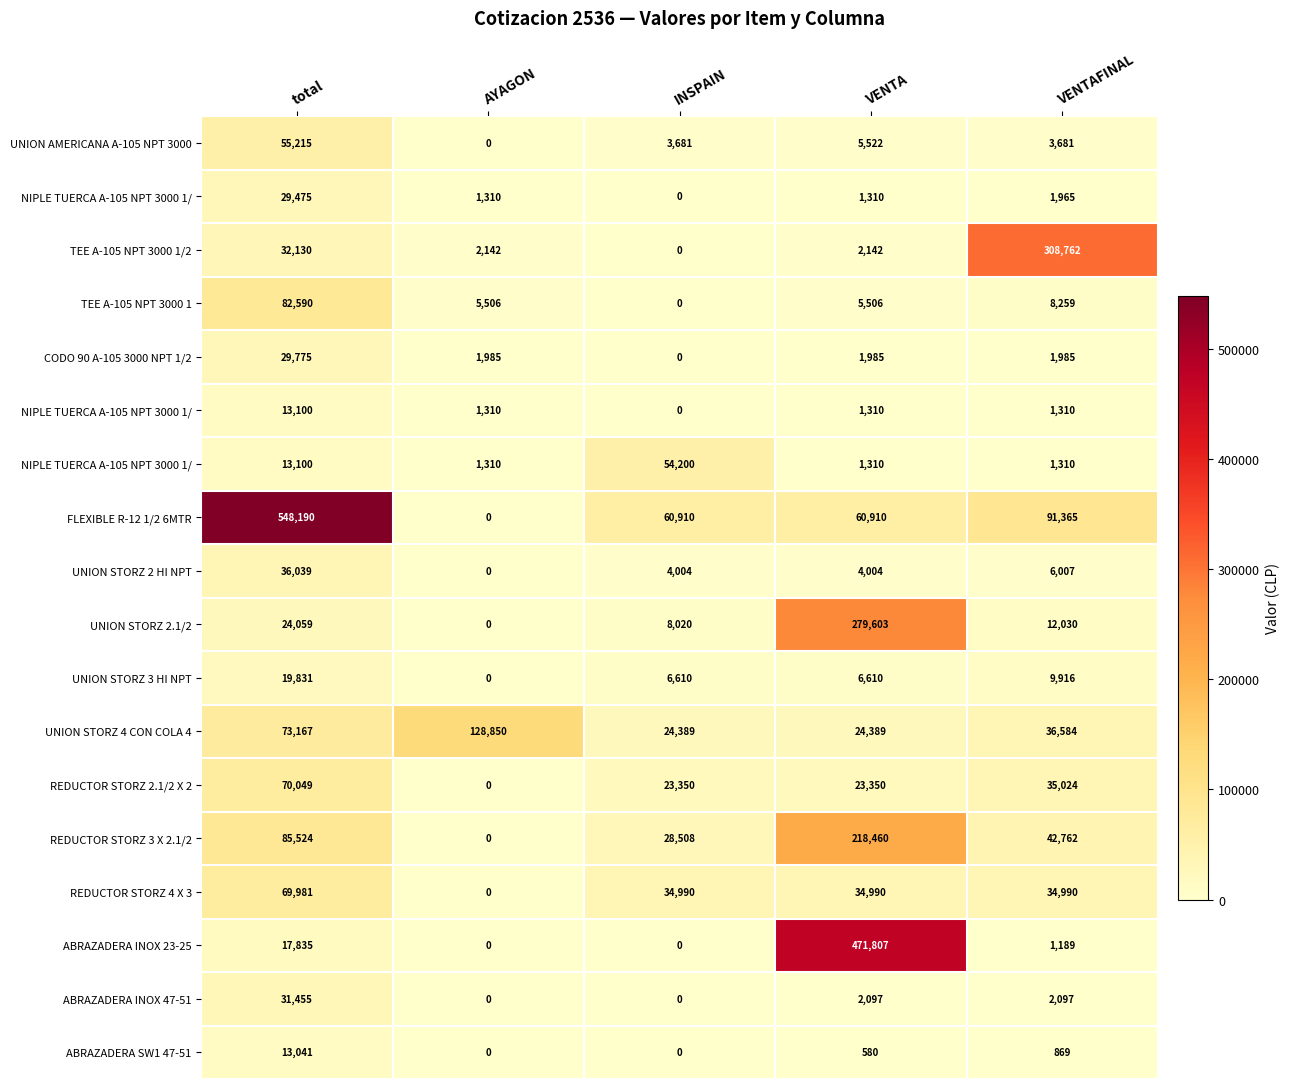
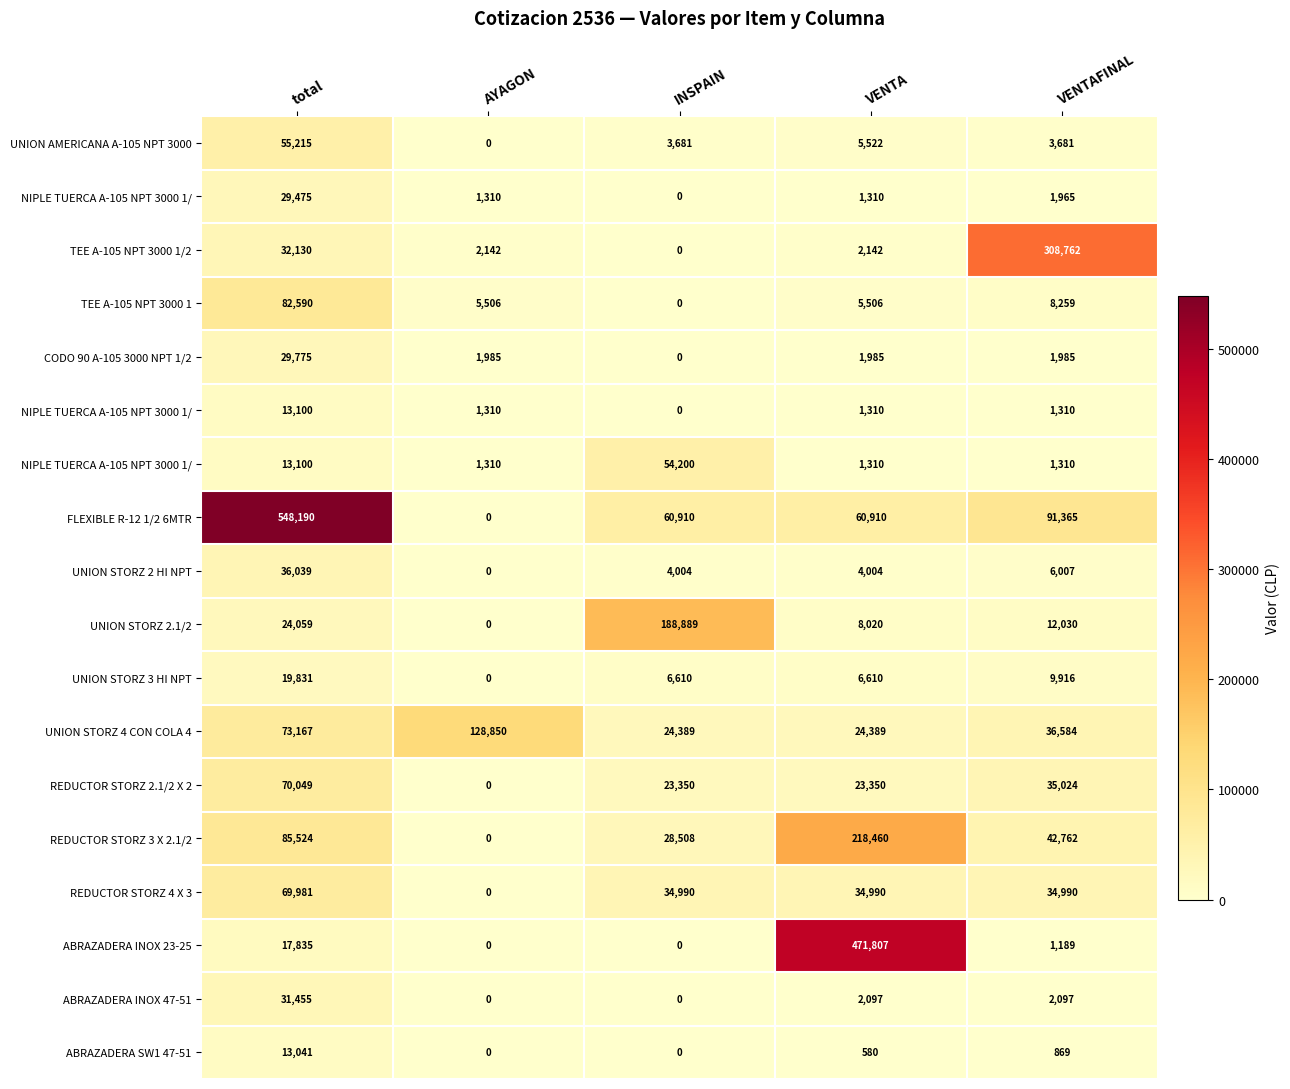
UNION STORZ 2.1/2, INSPAIN: 8,020 -> 188,889
UNION STORZ 2.1/2, VENTA: 279,603 -> 8,020
